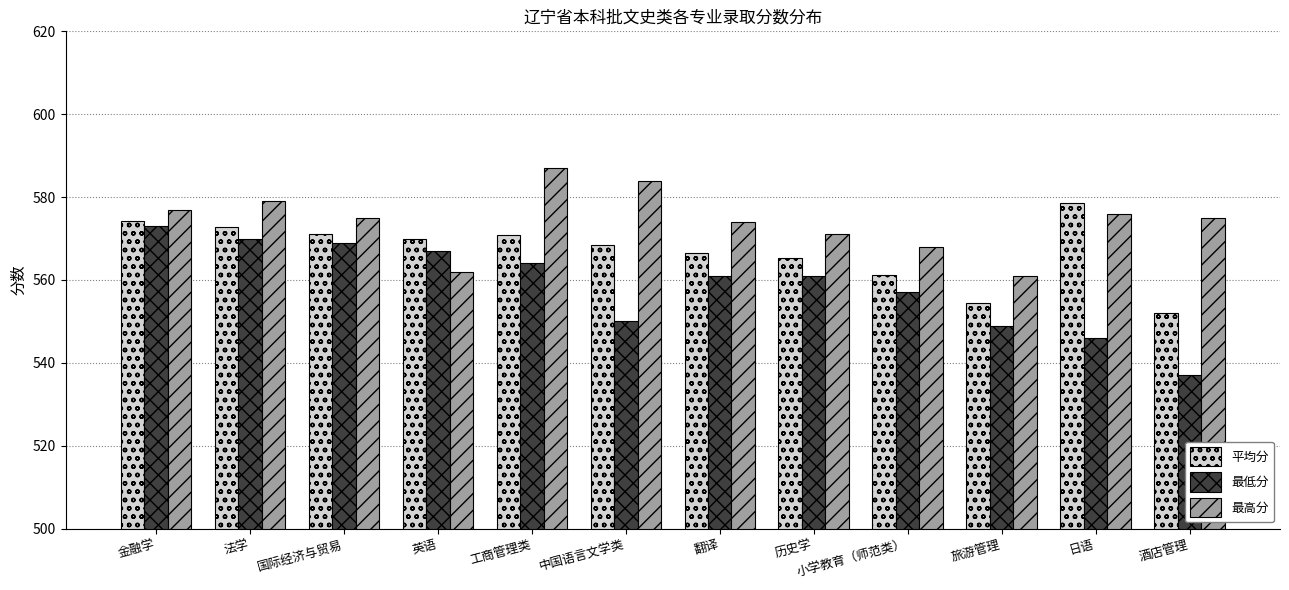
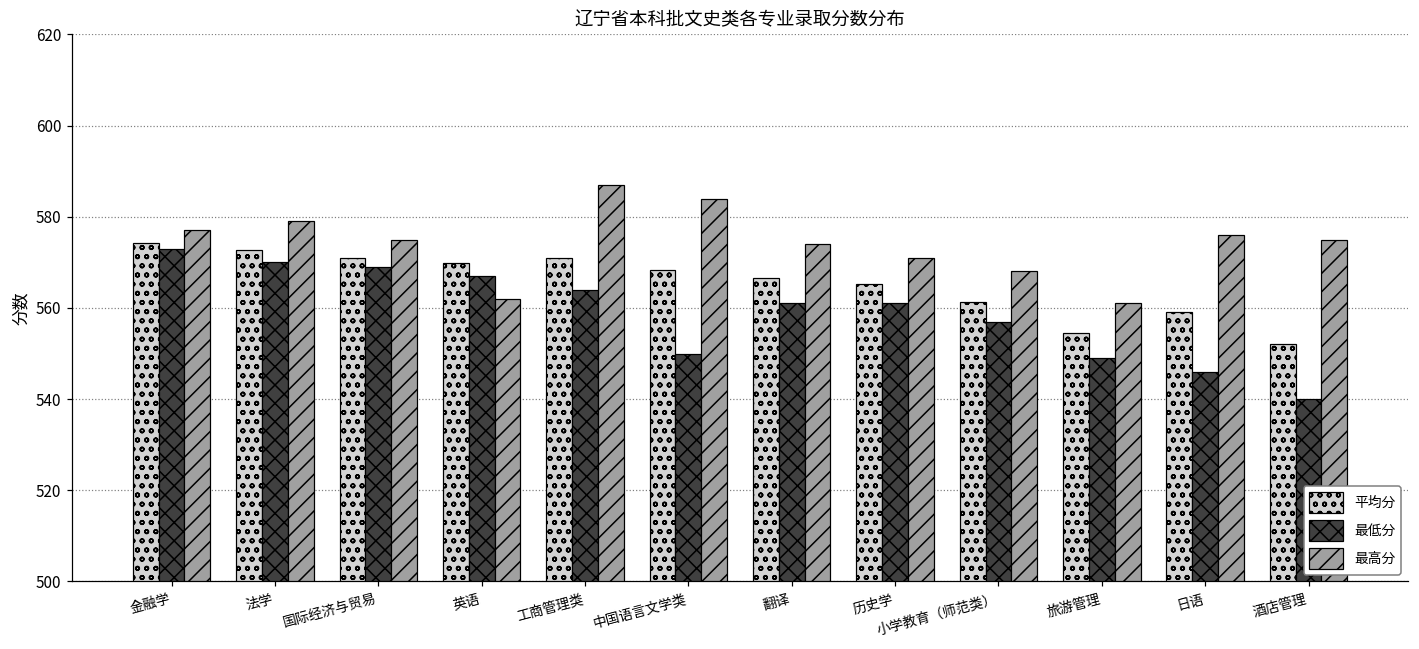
平均分, 日语: 579 -> 559
最低分, 酒店管理: 537 -> 540
